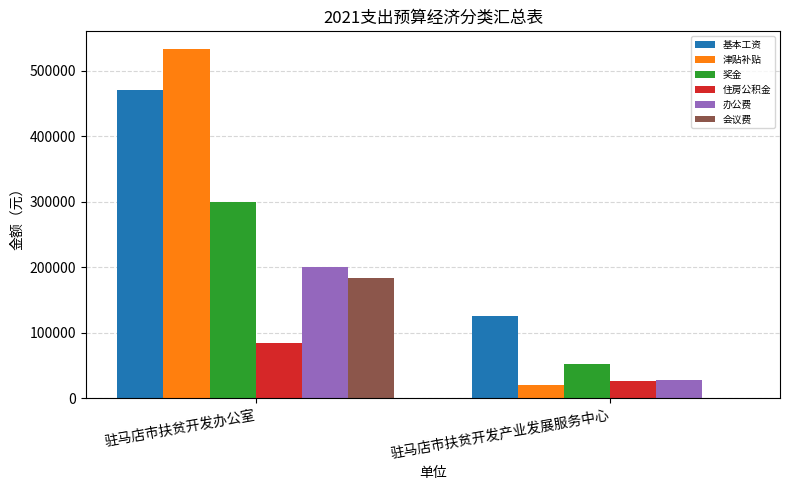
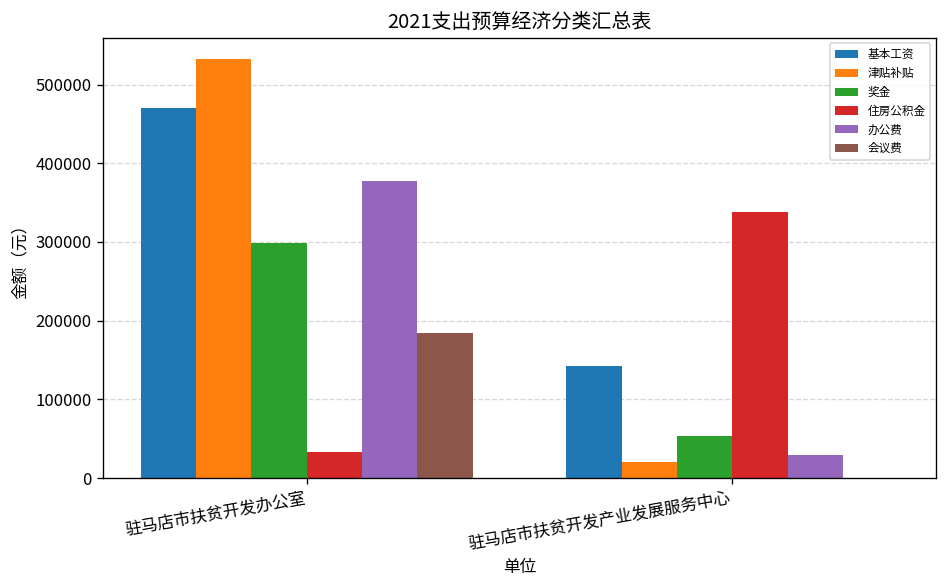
住房公积金, 驻马店市扶贫开发办公室: 80000 -> 30000
办公费, 驻马店市扶贫开发办公室: 200000 -> 380000
基本工资, 驻马店市扶贫开发产业发展服务中心: 130000 -> 140000
住房公积金, 驻马店市扶贫开发产业发展服务中心: 30000 -> 340000
